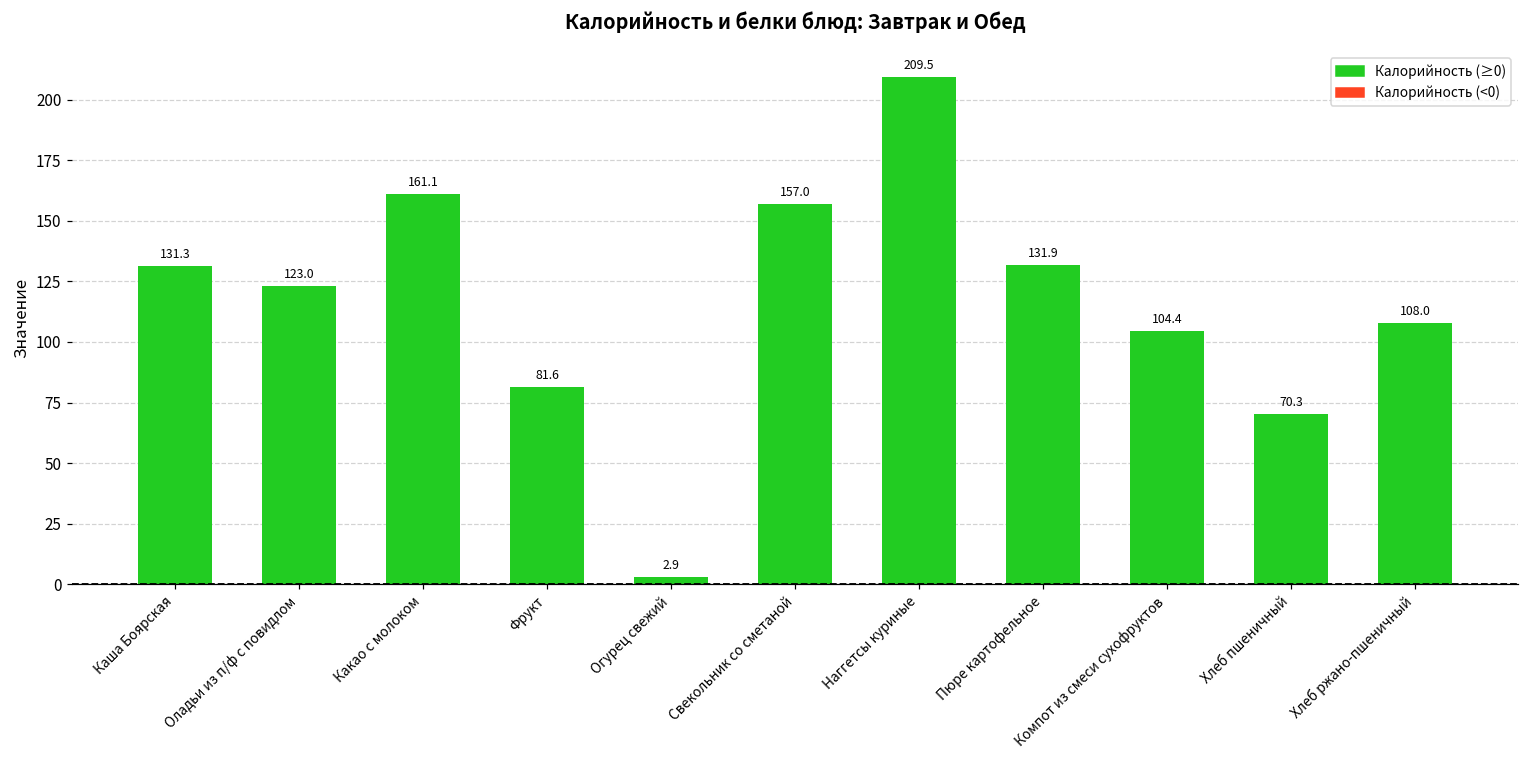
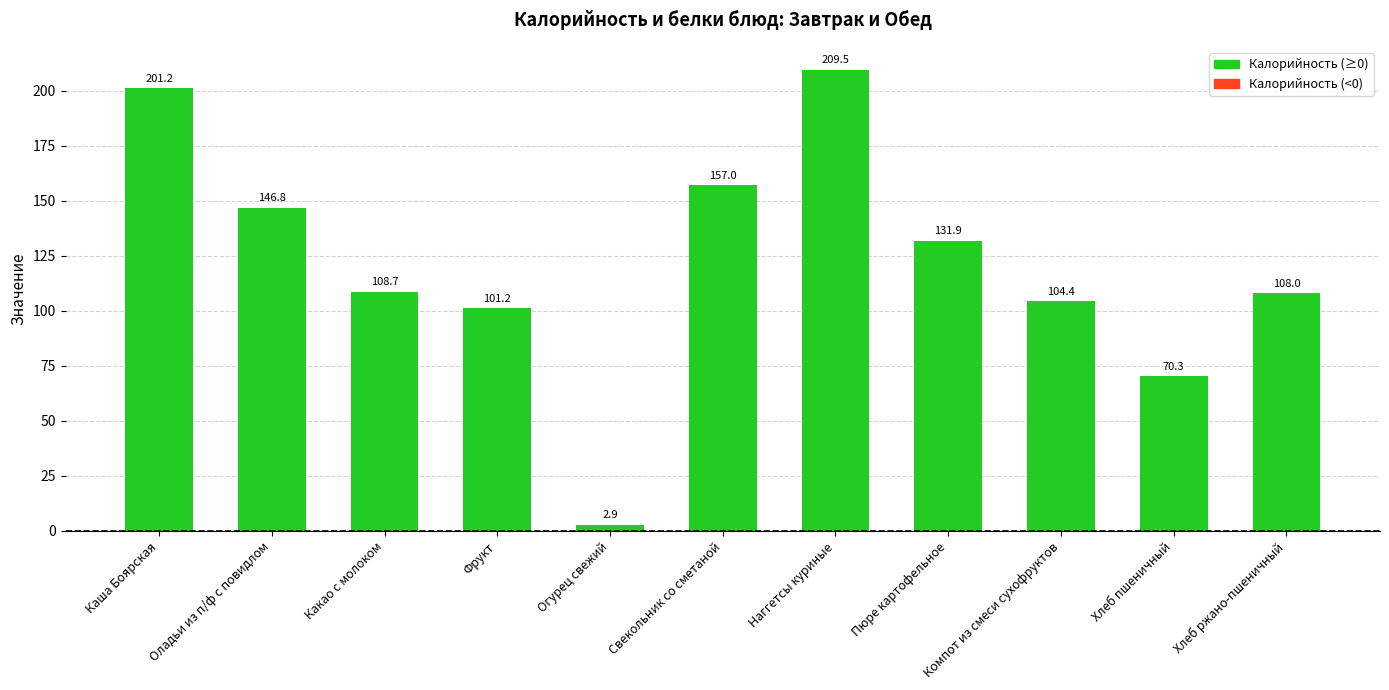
Каша Боярская: 131.3 -> 201.2
Оладьи из п/ф с повидлом: 123.0 -> 146.8
Какао с молоком: 161.1 -> 108.7
Фрукт: 81.6 -> 101.2
